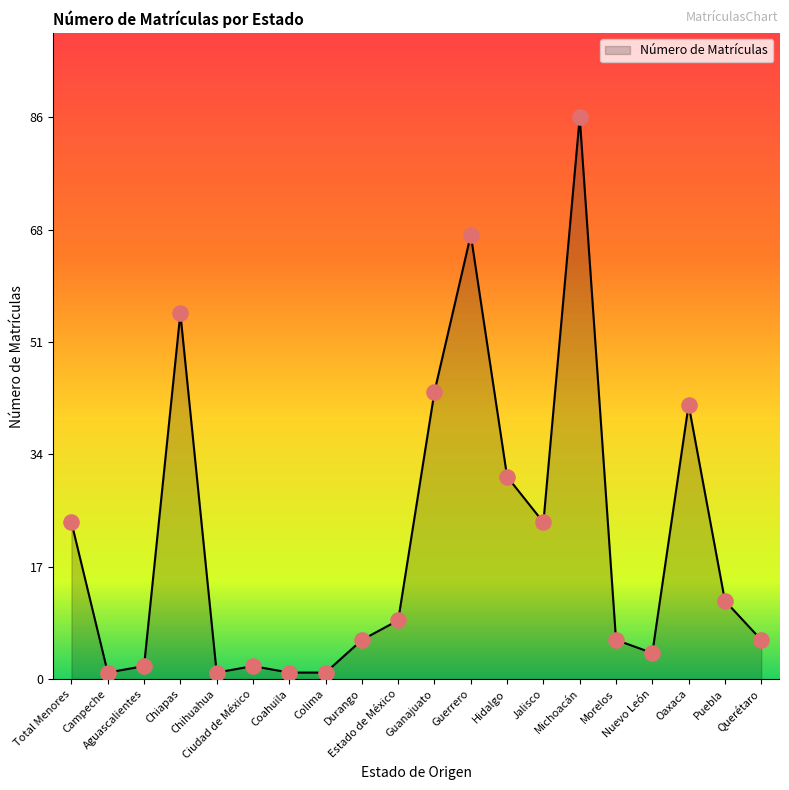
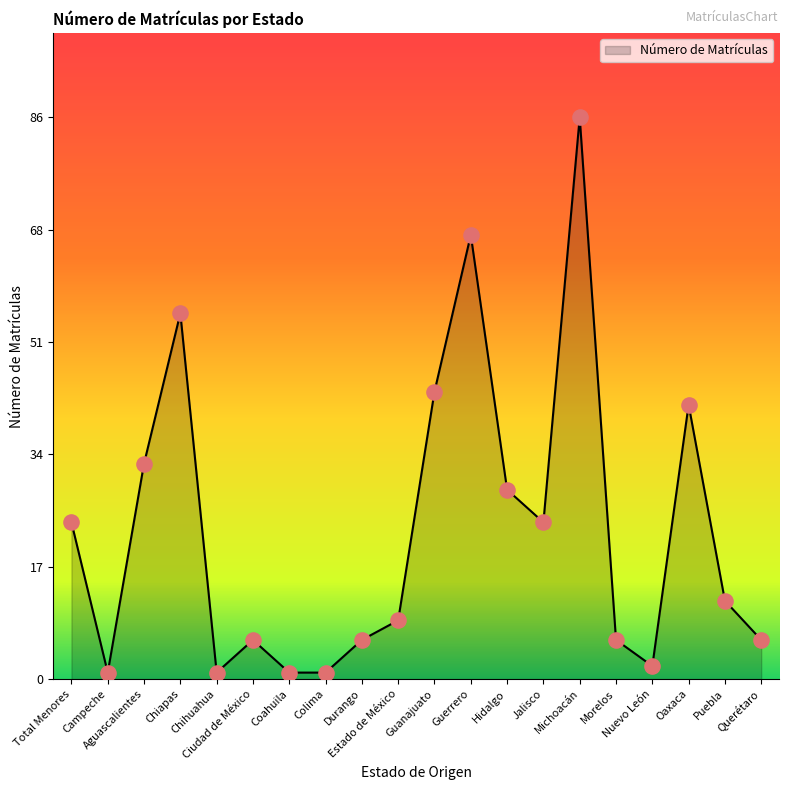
Aguascalientes: 2 -> 33
Ciudad de México: 2 -> 6
Hidalgo: 31 -> 29
Nuevo León: 4 -> 2
